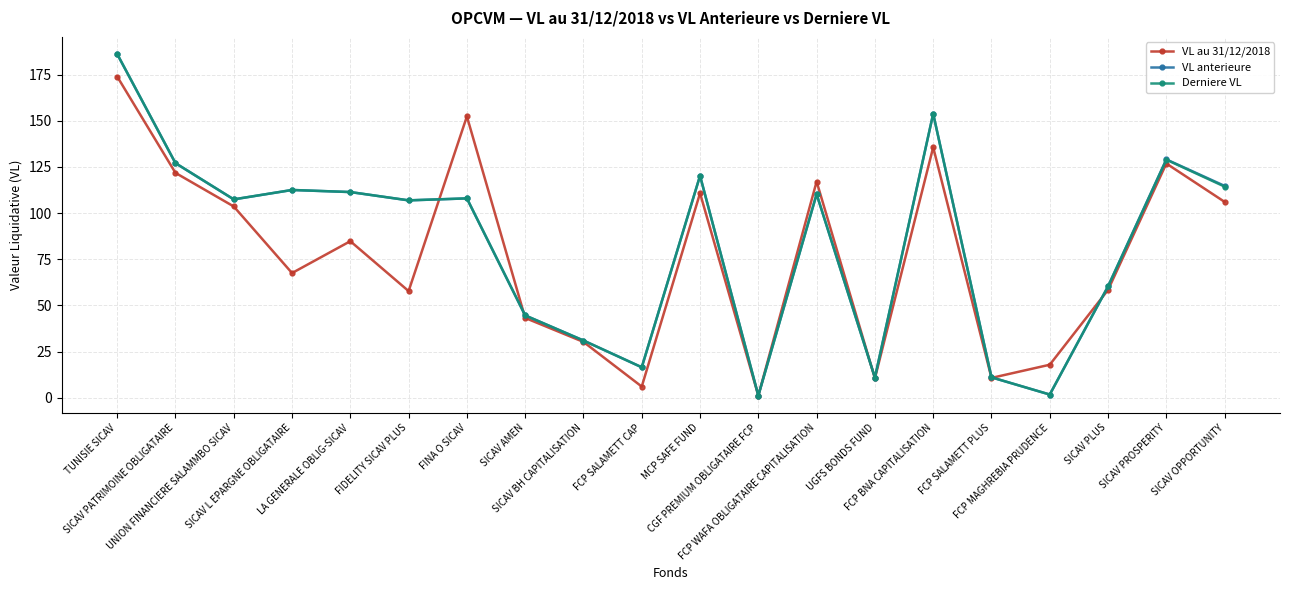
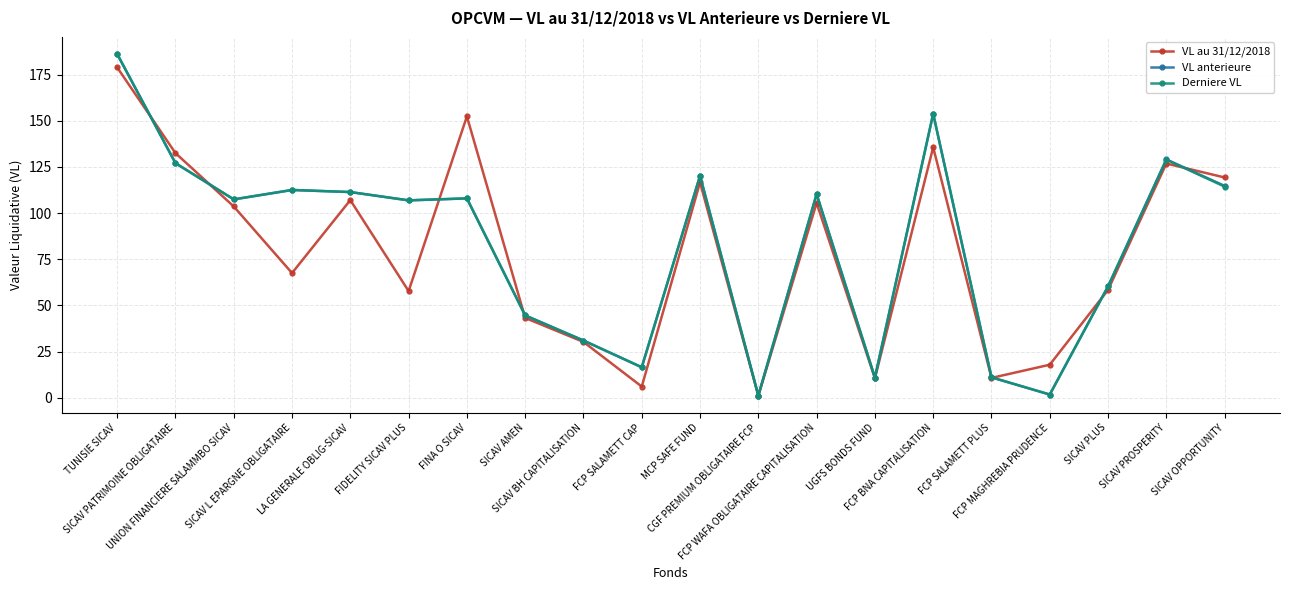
VL au 31/12/2018, TUNISIE SICAV: 174 -> 179
VL au 31/12/2018, SICAV PATRIMOINE OBLIGATAIRE: 122 -> 132
VL au 31/12/2018, LA GENERALE OBLIG-SICAV: 85 -> 107
VL au 31/12/2018, MCP SAFE FUND: 111 -> 117
VL au 31/12/2018, FCP WAFA OBLIGATAIRE CAPITALISATION: 117 -> 105
VL au 31/12/2018, SICAV OPPORTUNITY: 106 -> 119
